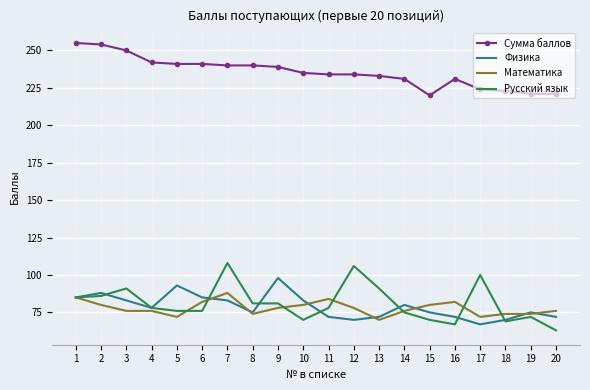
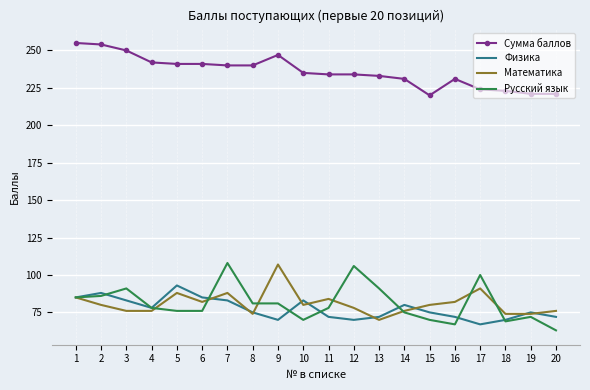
Математика, 5: 72 -> 88
Сумма баллов, 9: 239 -> 247
Физика, 9: 98 -> 70
Математика, 9: 78 -> 107
Математика, 17: 72 -> 91
